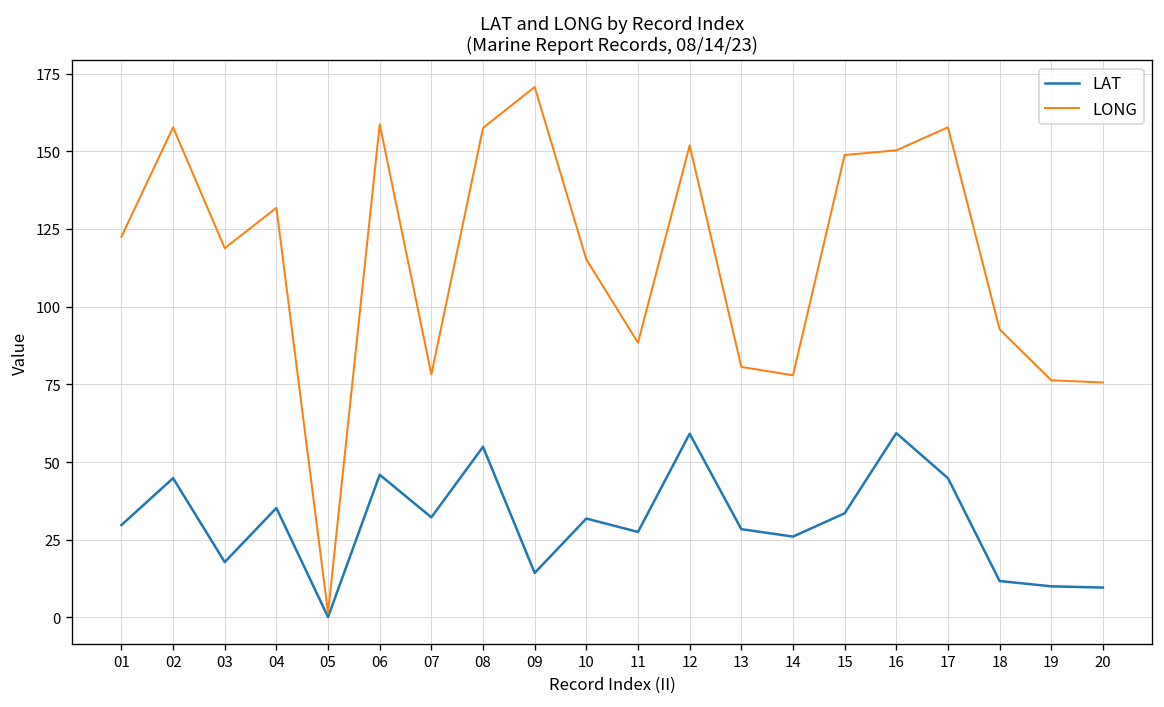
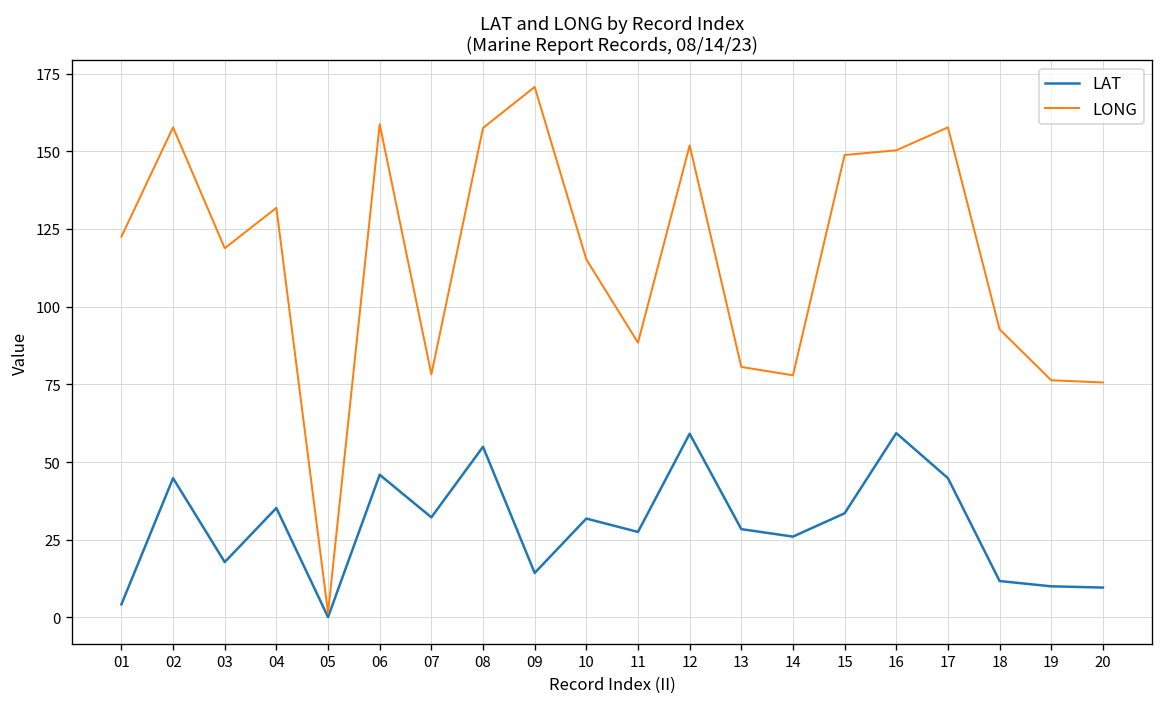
LAT, 01: 30 -> 4
